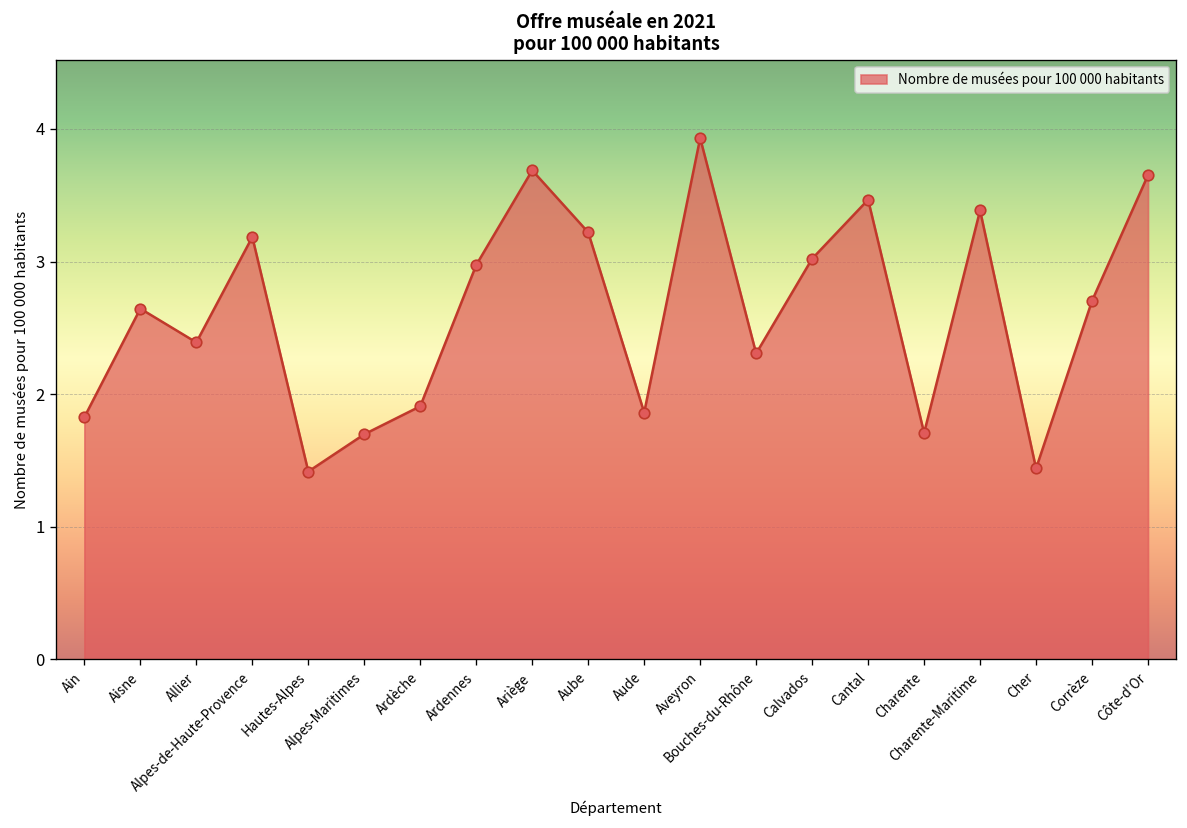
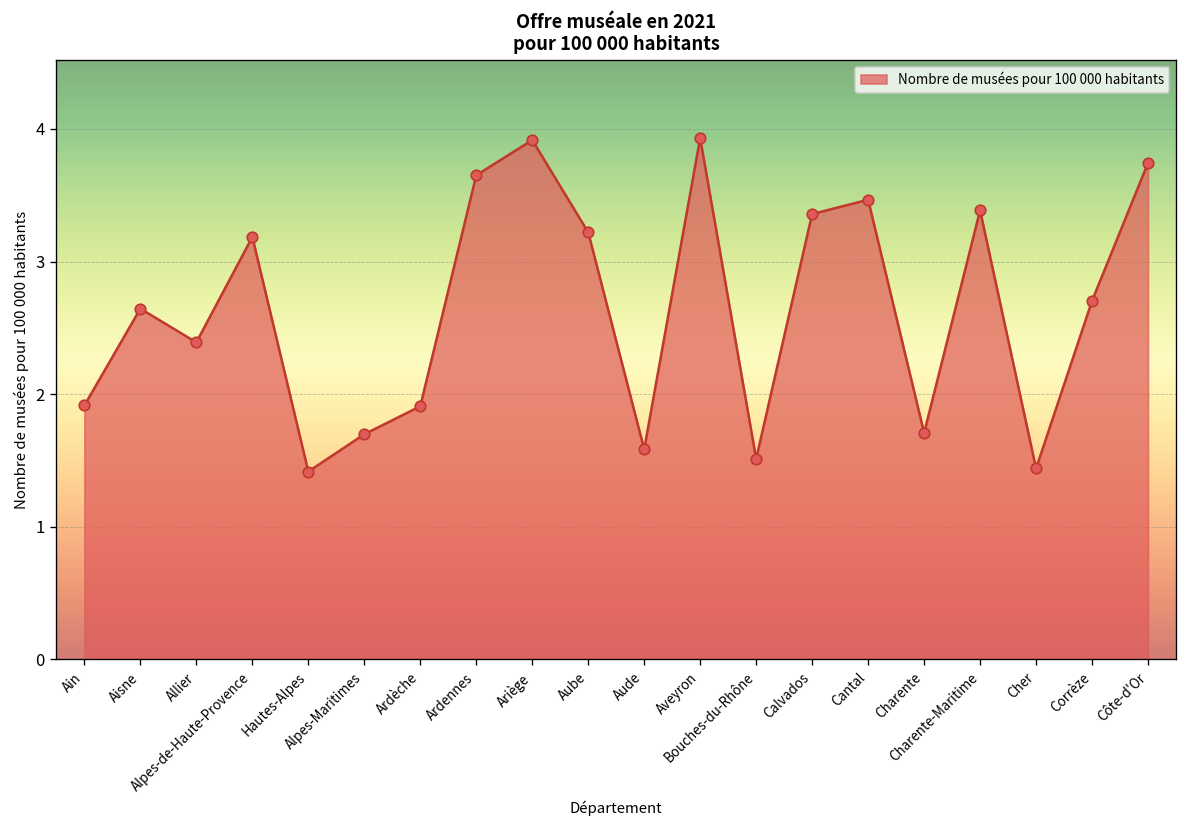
Ain: 1.83 -> 1.91
Ardennes: 2.97 -> 3.65
Ariège: 3.69 -> 3.92
Aude: 1.86 -> 1.58
Bouches-du-Rhône: 2.31 -> 1.51
Calvados: 3.02 -> 3.36
Côte-d'Or: 3.65 -> 3.74
